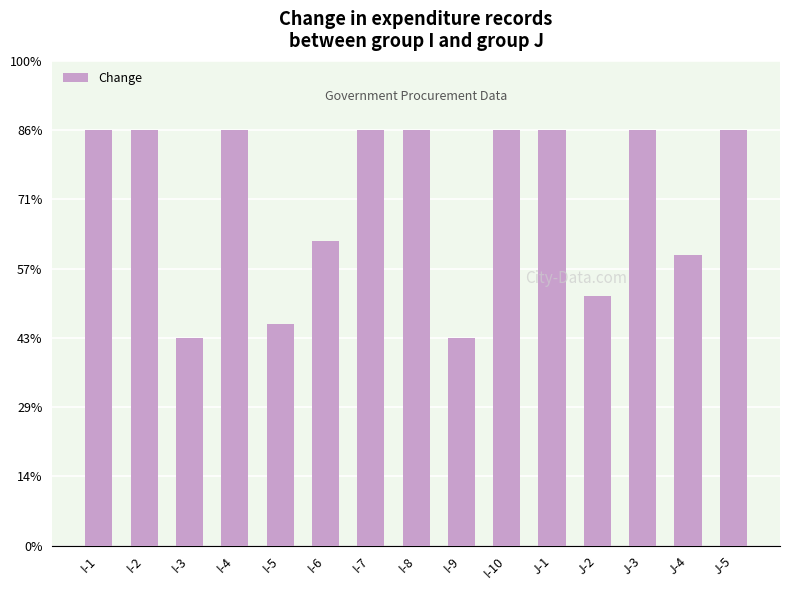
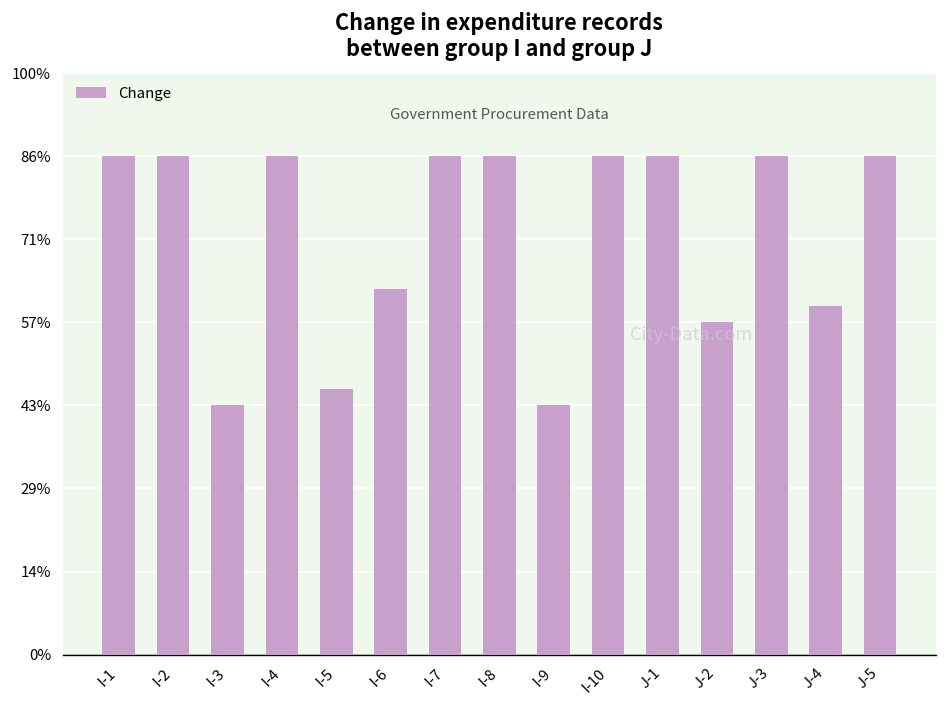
J-2: 51% -> 57%
